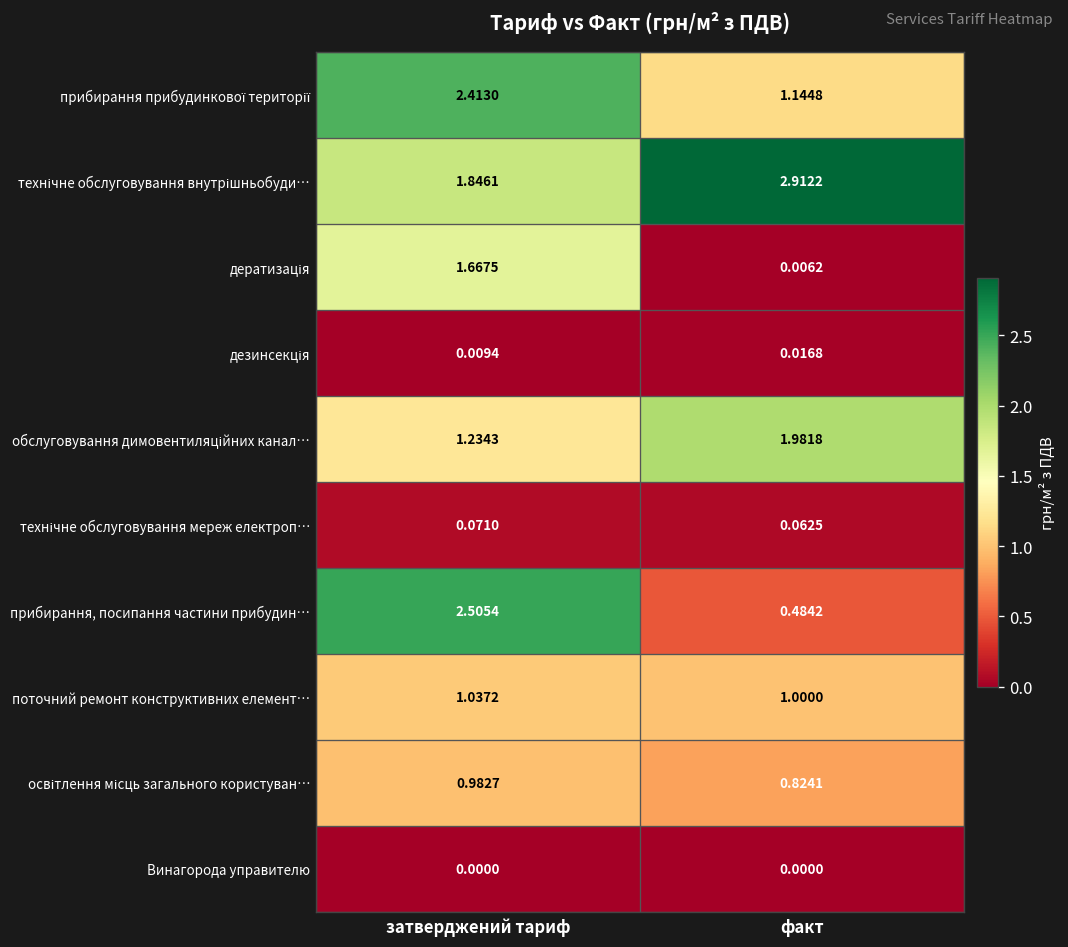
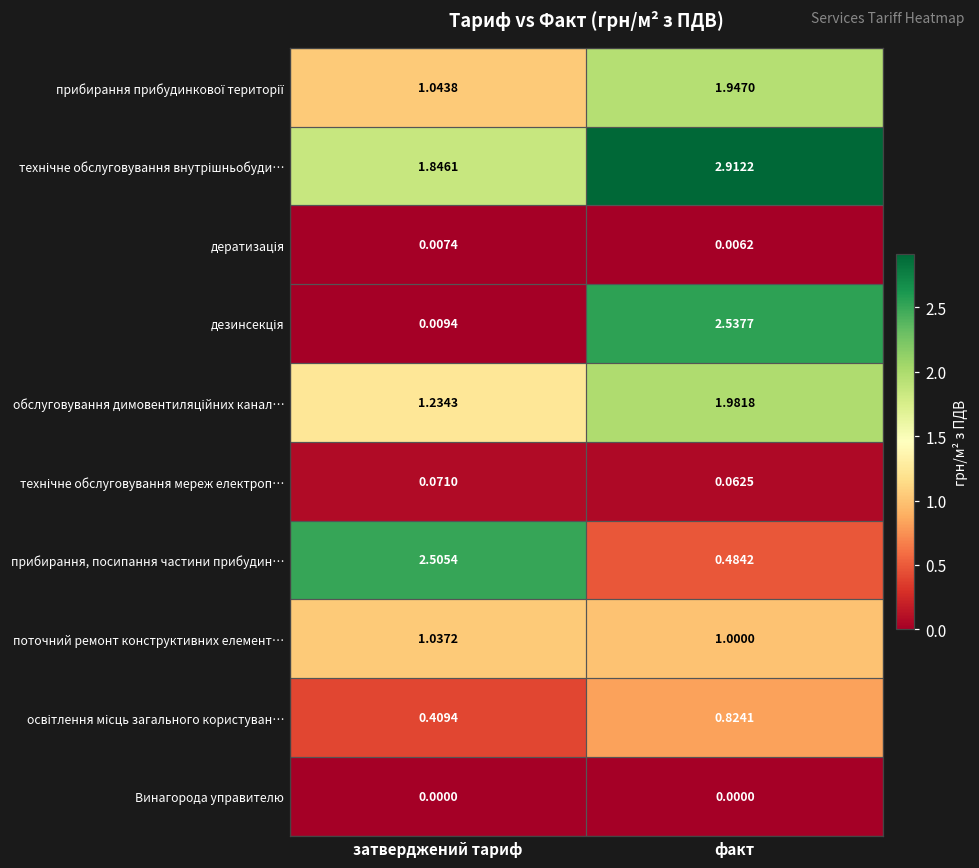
прибирання прибудинкової території, затверджений тариф: 2.4130 -> 1.0438
прибирання прибудинкової території, факт: 1.1448 -> 1.9470
дератизація, затверджений тариф: 1.6675 -> 0.0074
дезинсекція, факт: 0.0168 -> 2.5377
освітлення місць загального користуван…, затверджений тариф: 0.9827 -> 0.4094
